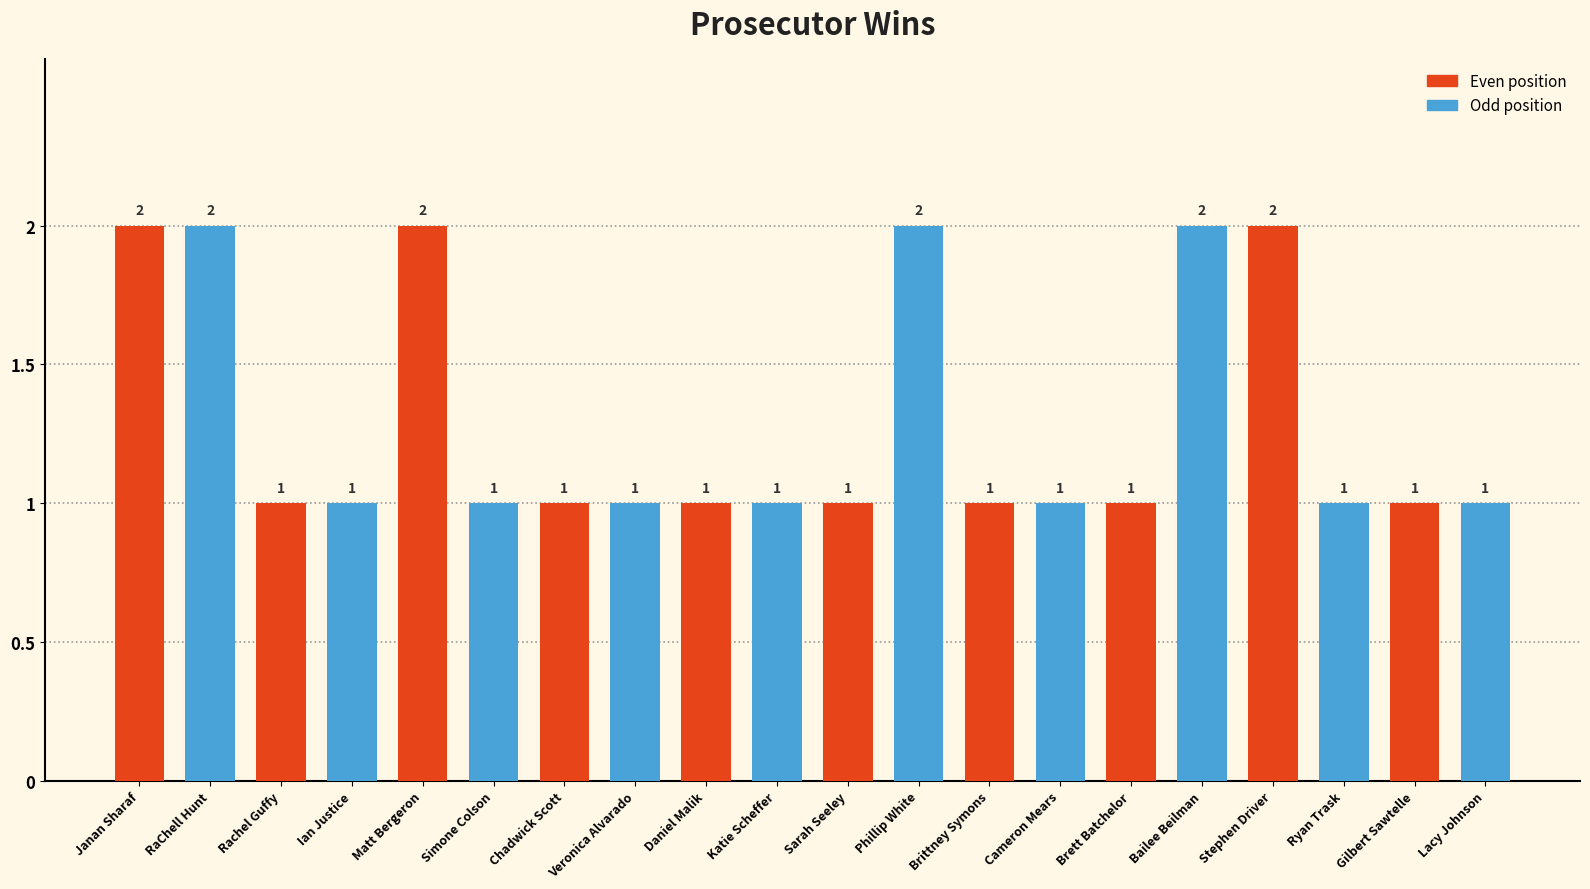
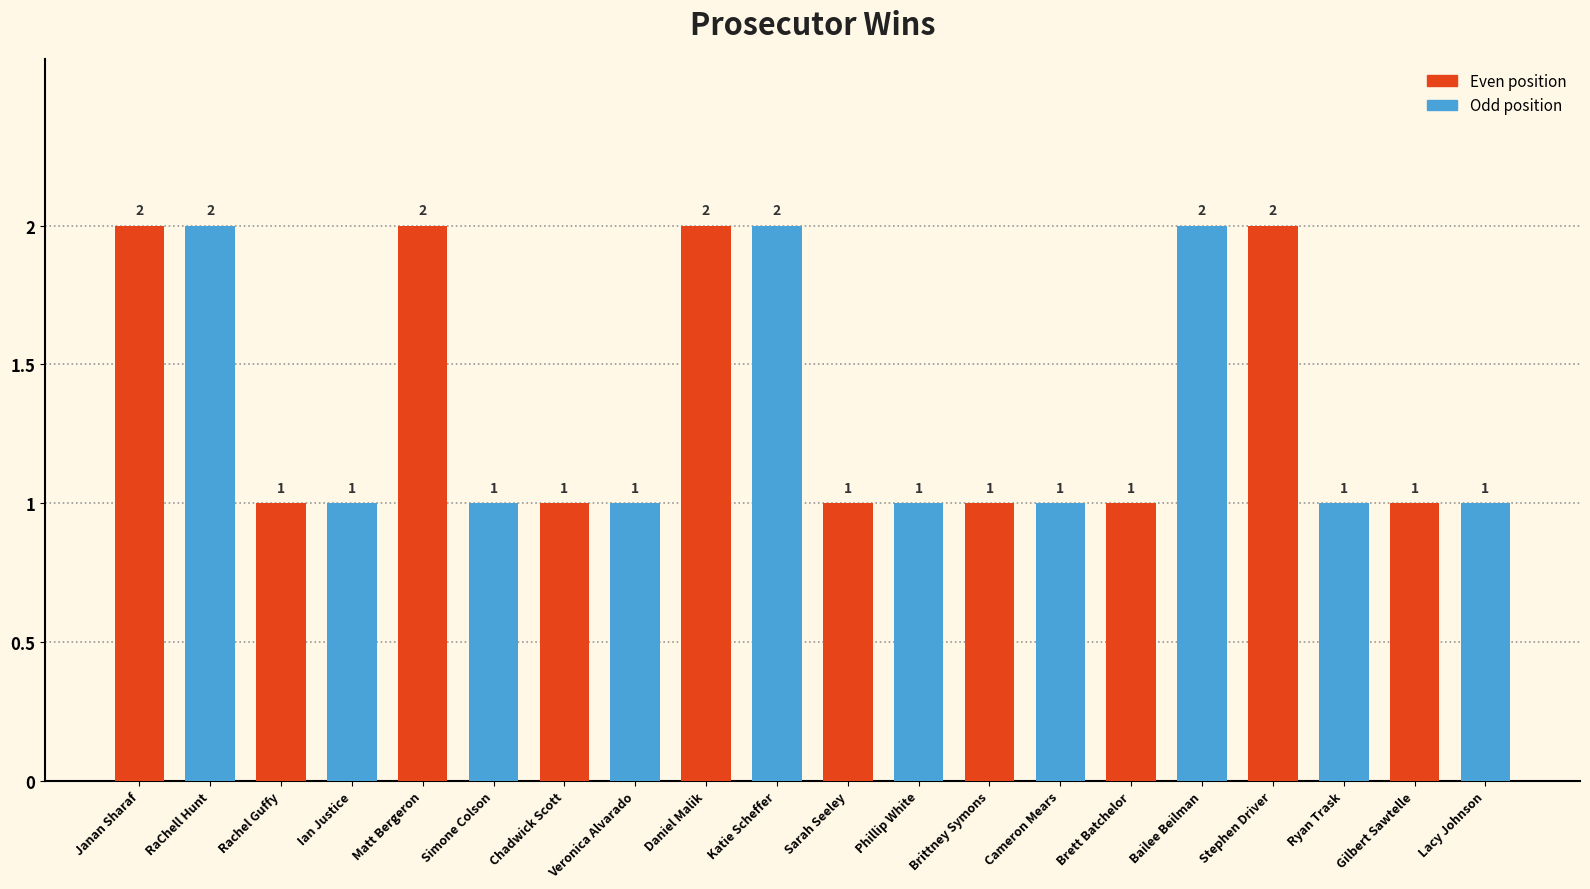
Daniel Malik: 1 -> 2
Katie Scheffer: 1 -> 2
Phillip White: 2 -> 1
